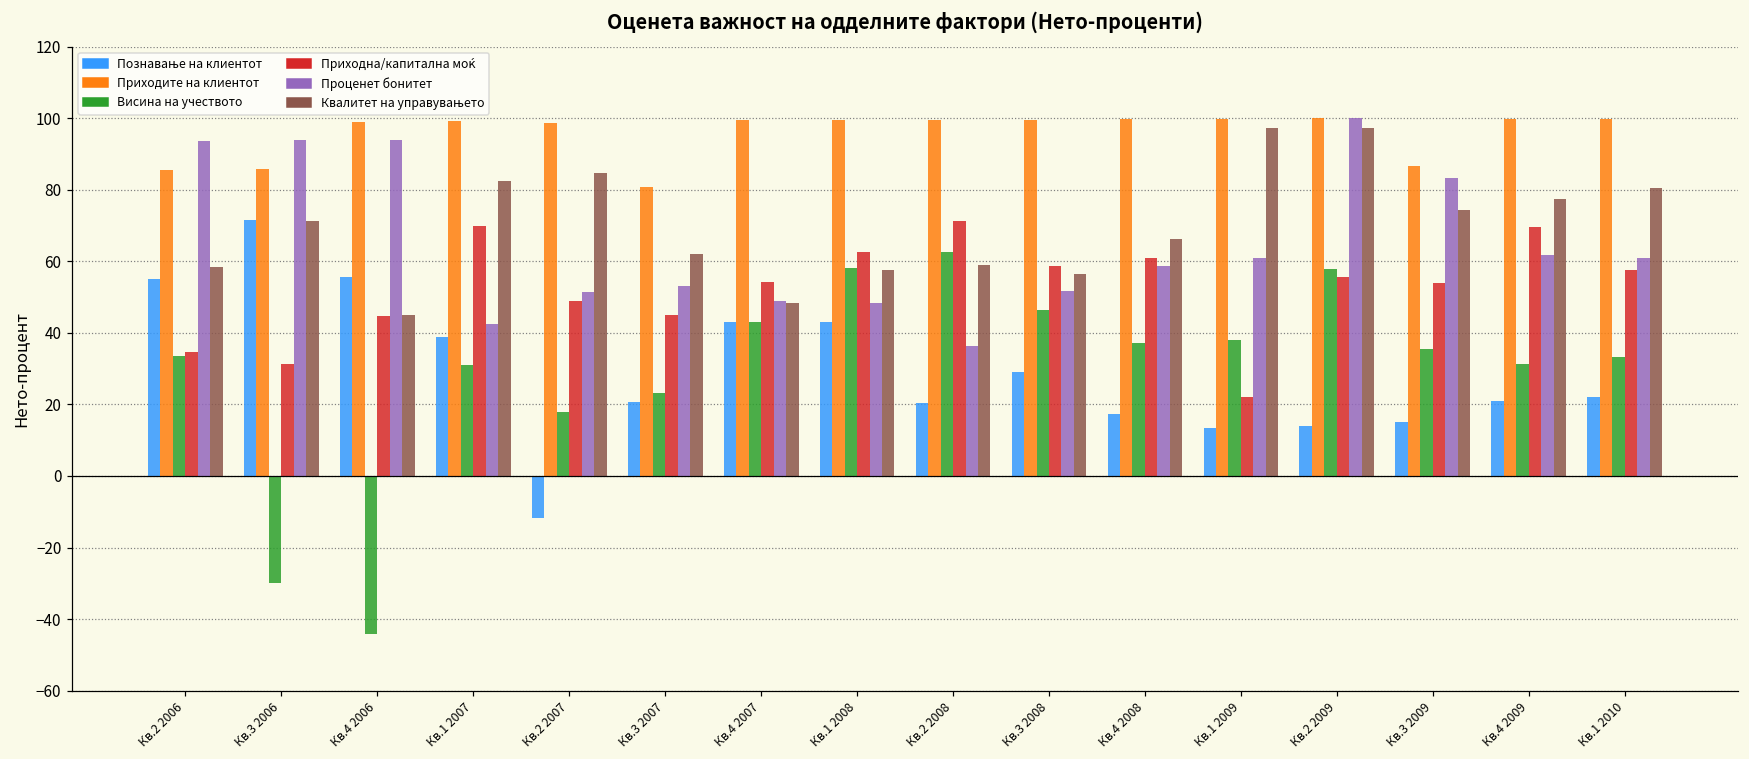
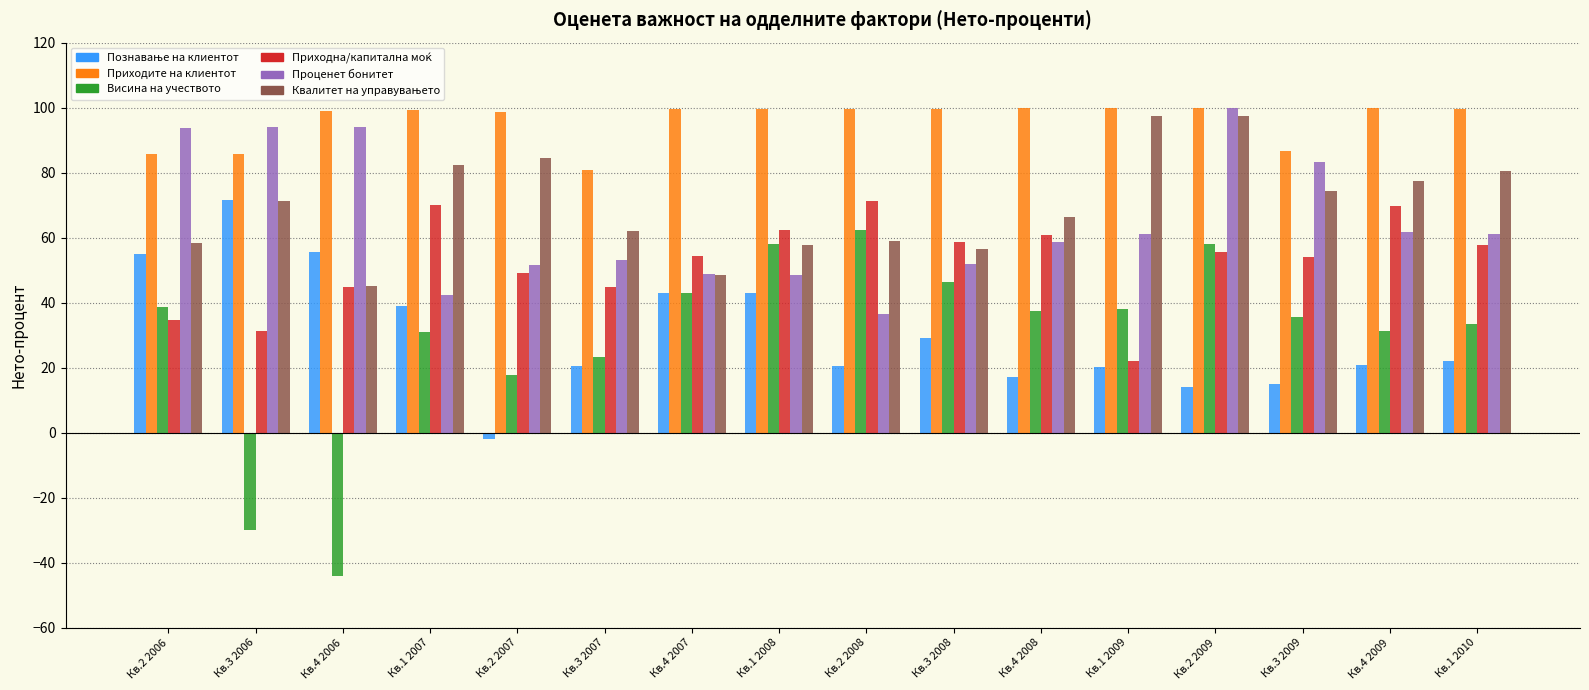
Висина на учеството, Кв.2 2006: 34 -> 39
Познавање на клиентот, Кв.2 2007: -12 -> -2
Познавање на клиентот, Кв.1 2009: 14 -> 20
